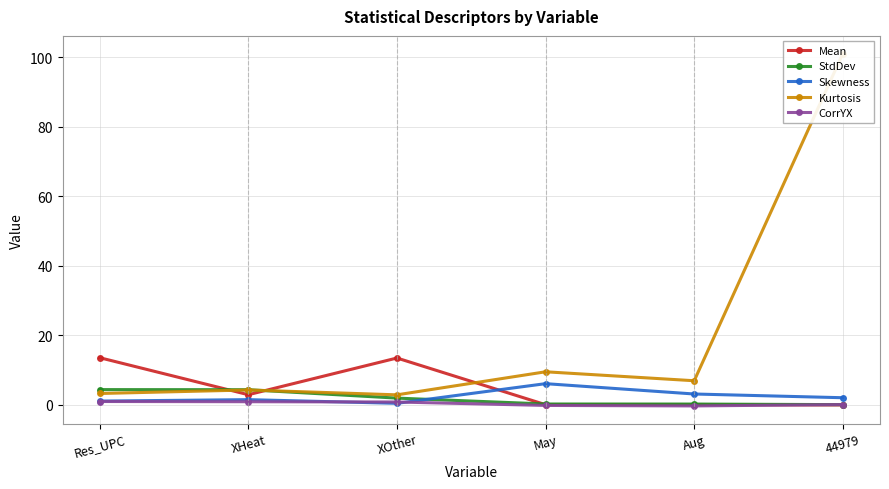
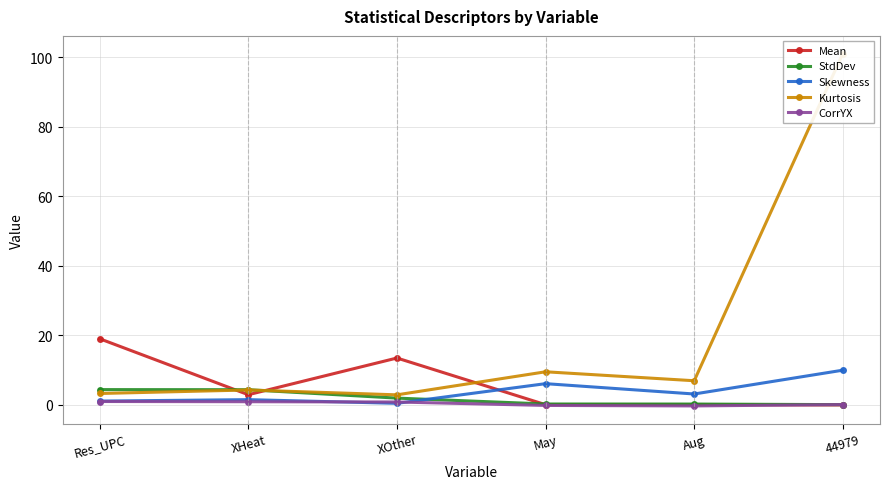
Mean, Res_UPC: 14 -> 19
Skewness, 44979: 2 -> 10
